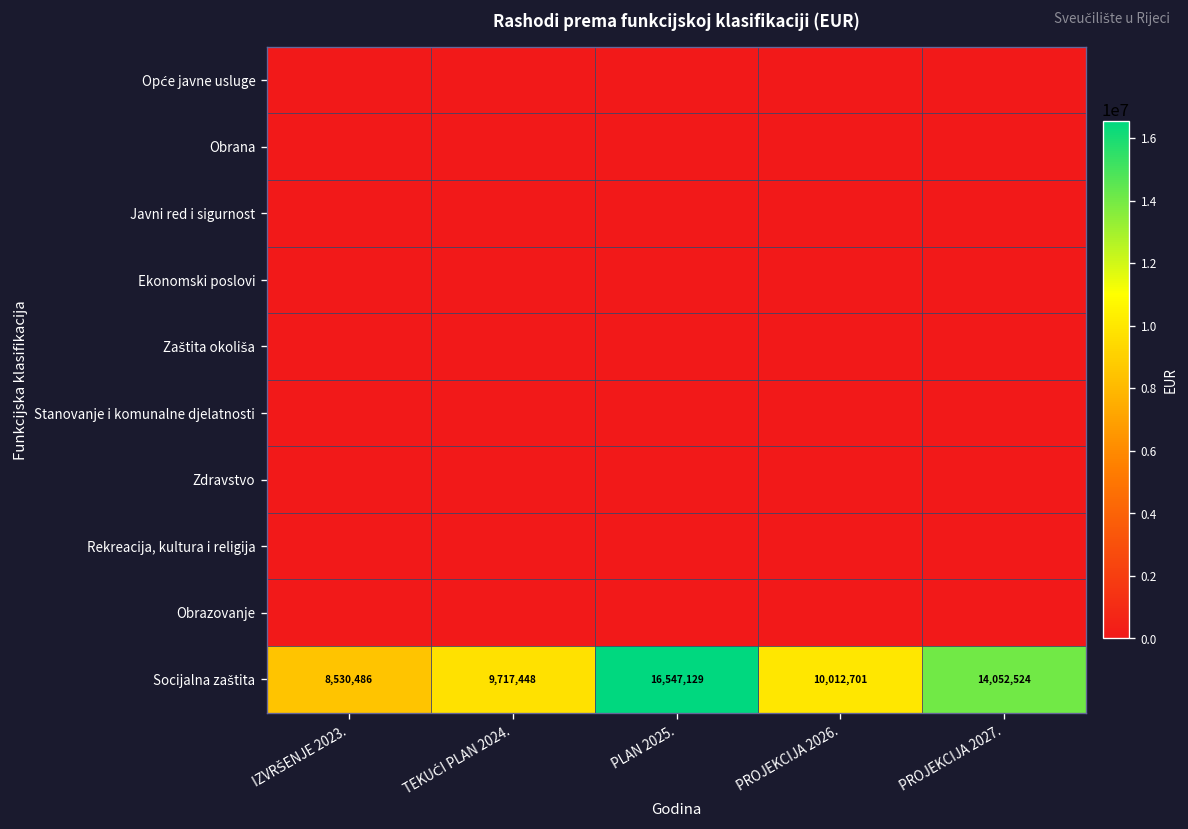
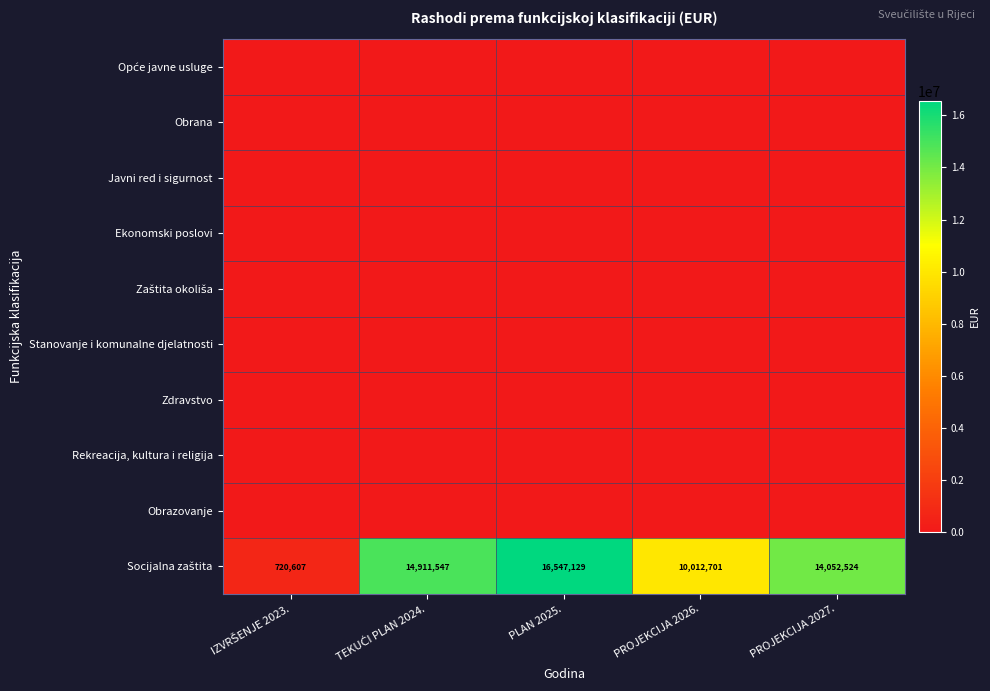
Socijalna zaštita, IZVRŠENJE 2023.: 8,530,486 -> 720,607
Socijalna zaštita, TEKUĆI PLAN 2024.: 9,717,448 -> 14,911,547
